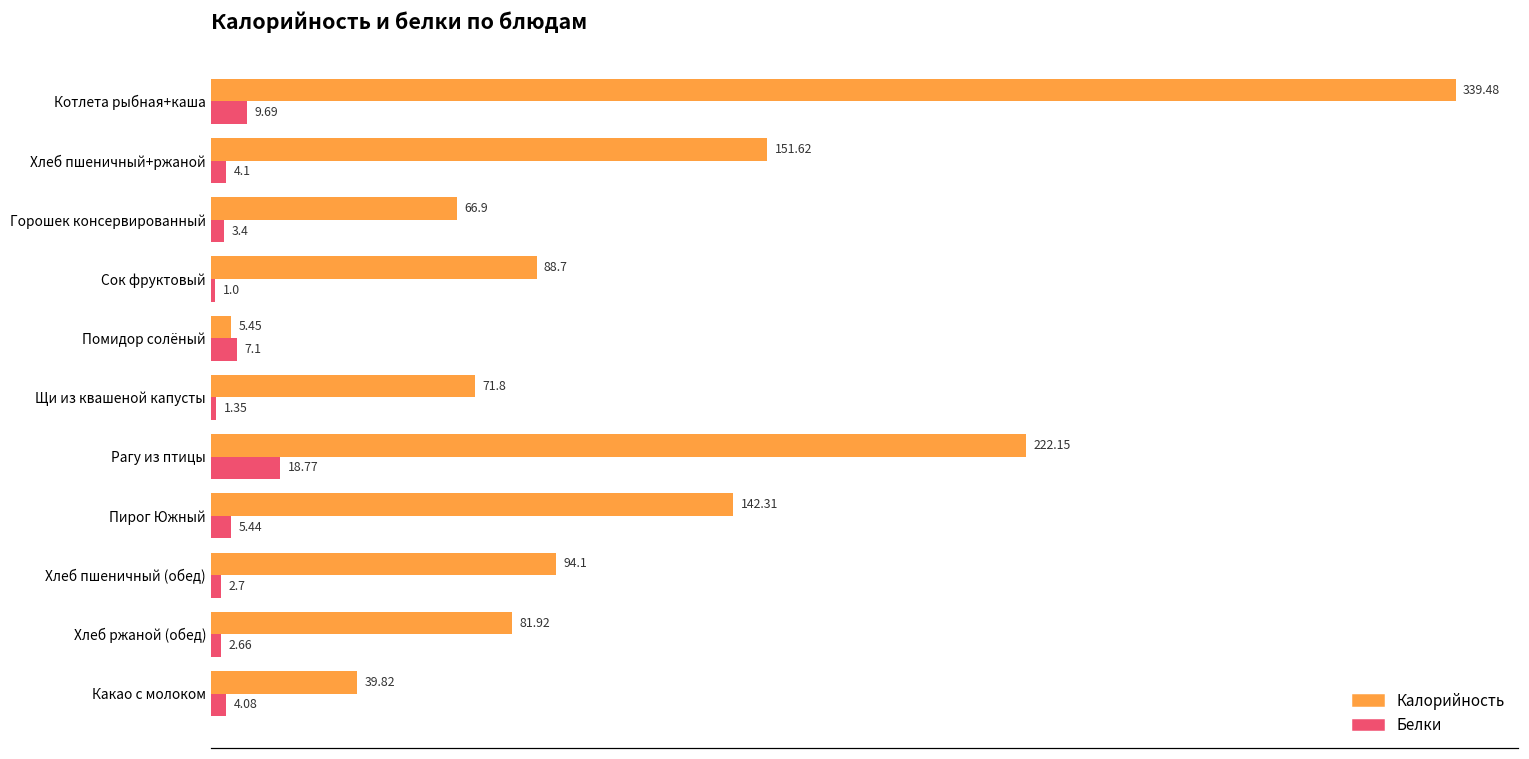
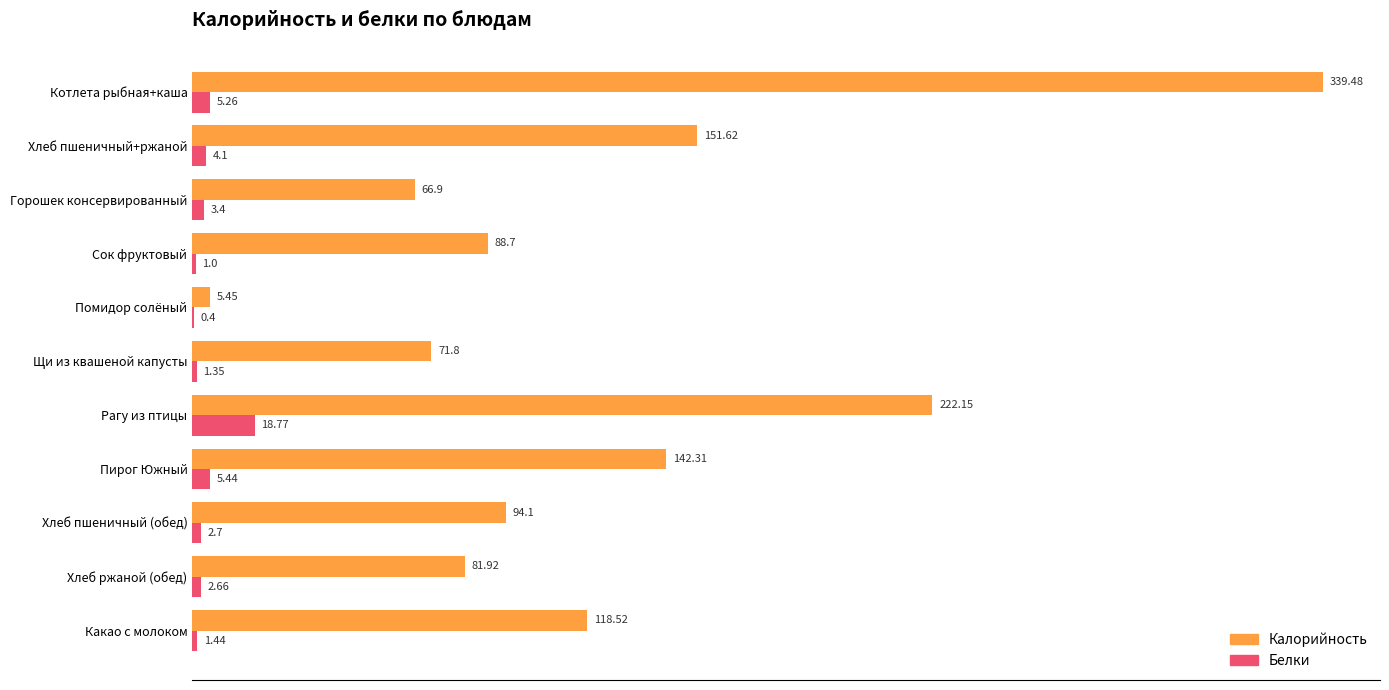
Белки, Котлета рыбная+каша: 9.69 -> 5.26
Белки, Помидор солёный: 7.1 -> 0.4
Калорийность, Какао с молоком: 39.82 -> 118.52
Белки, Какао с молоком: 4.08 -> 1.44
